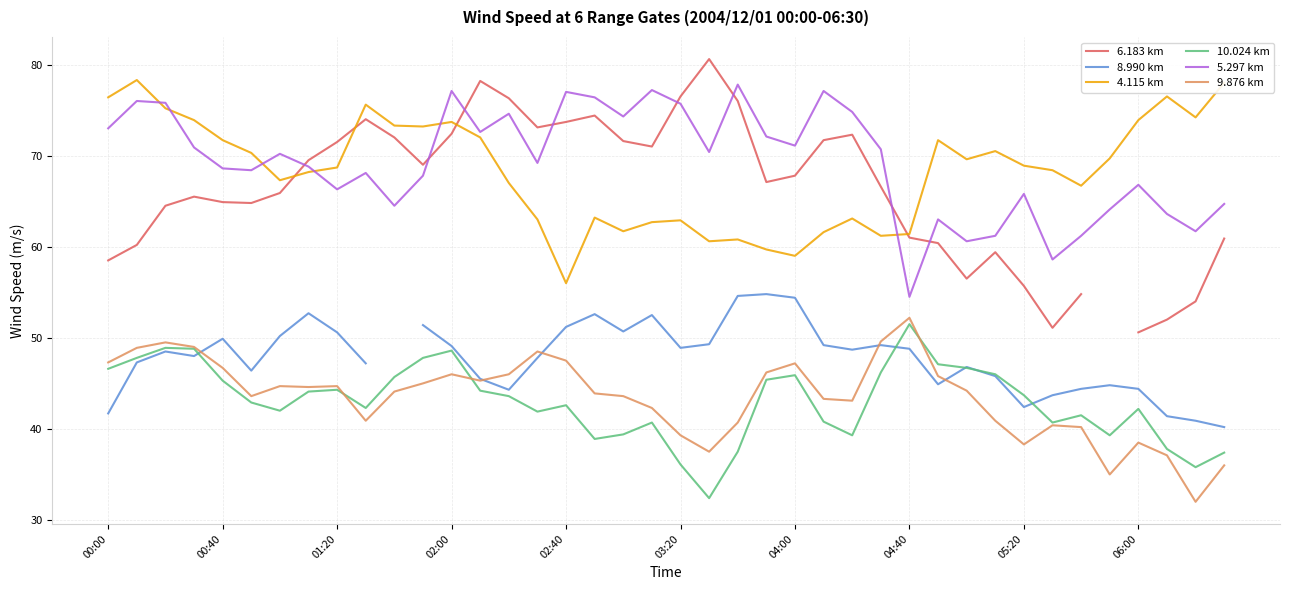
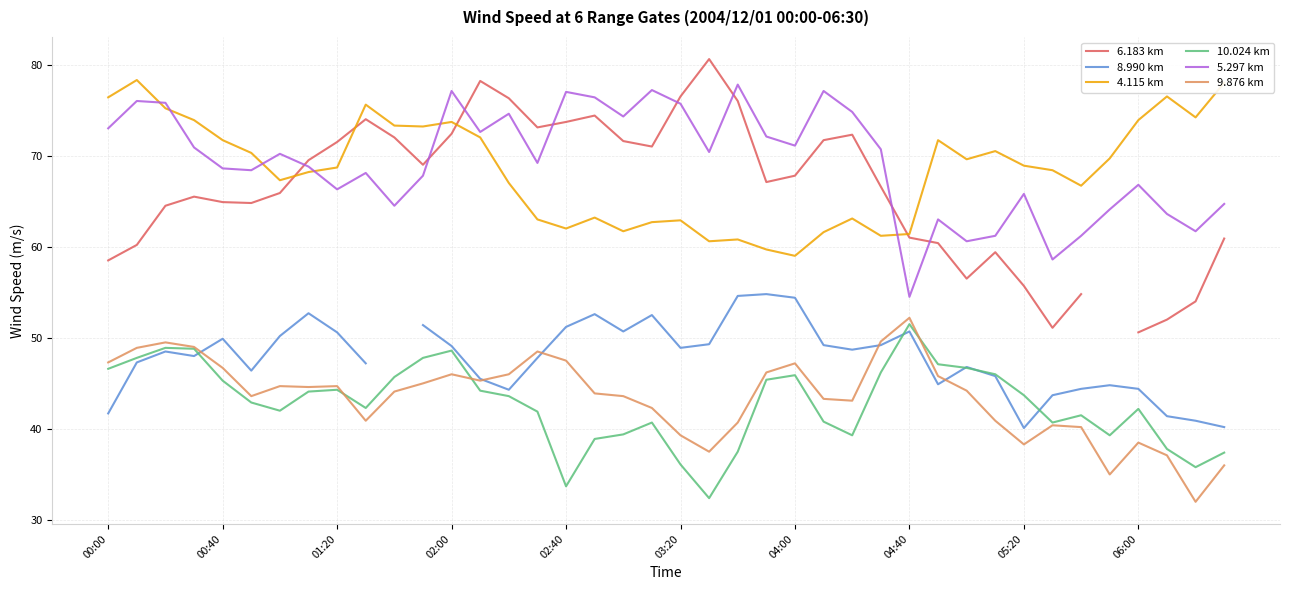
4.115 km, 02:40: 56 -> 62
10.024 km, 02:40: 43 -> 34
8.990 km, 04:40: 49 -> 51
8.990 km, 05:20: 42 -> 40
